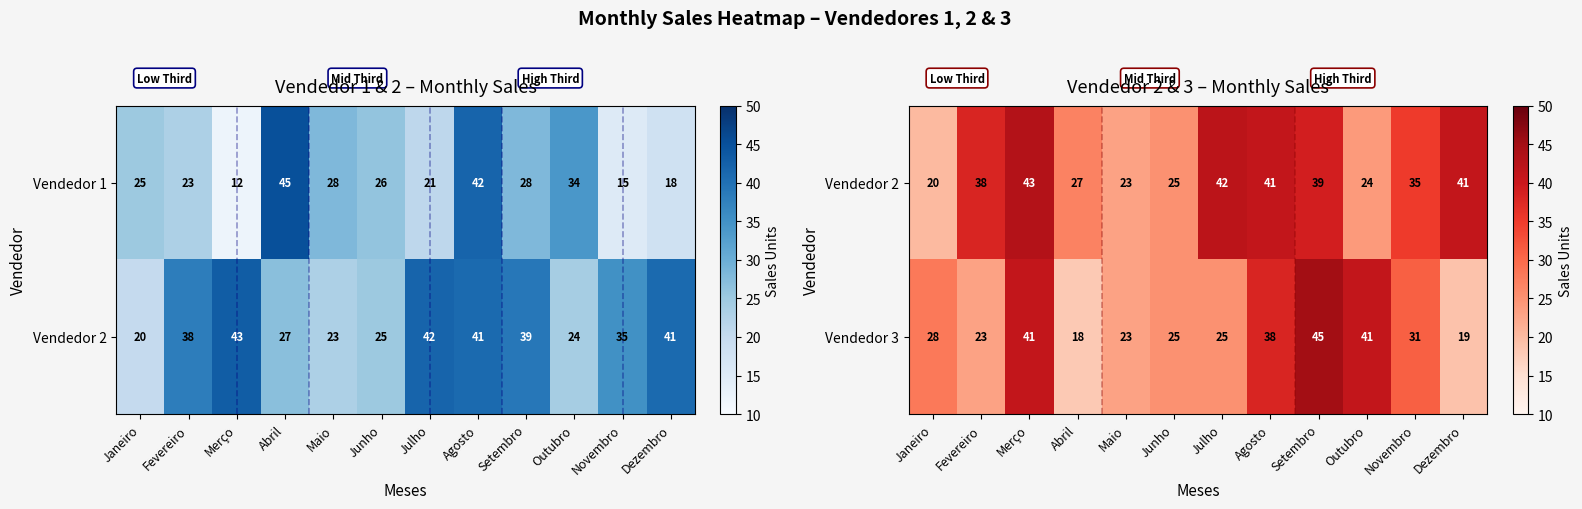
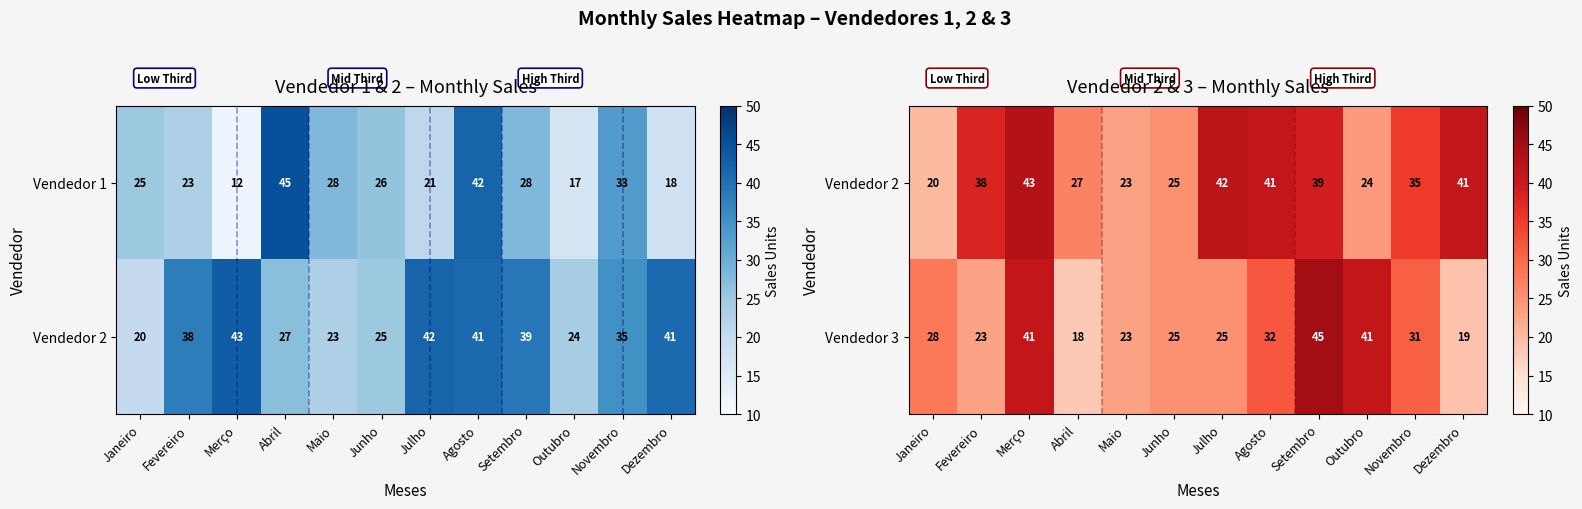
Vendedor 1 & 2 – Monthly Sales, Vendedor 1, Outubro: 34 -> 17
Vendedor 1 & 2 – Monthly Sales, Vendedor 1, Novembro: 15 -> 33
Vendedor 2 & 3 – Monthly Sales, Vendedor 3, Agosto: 38 -> 32
